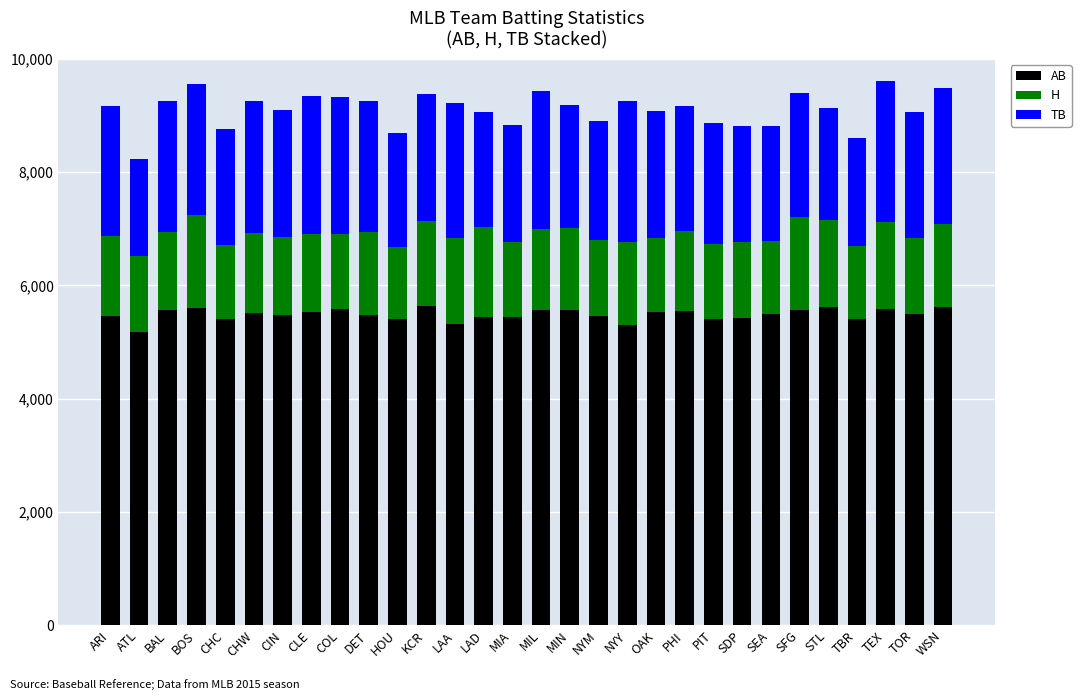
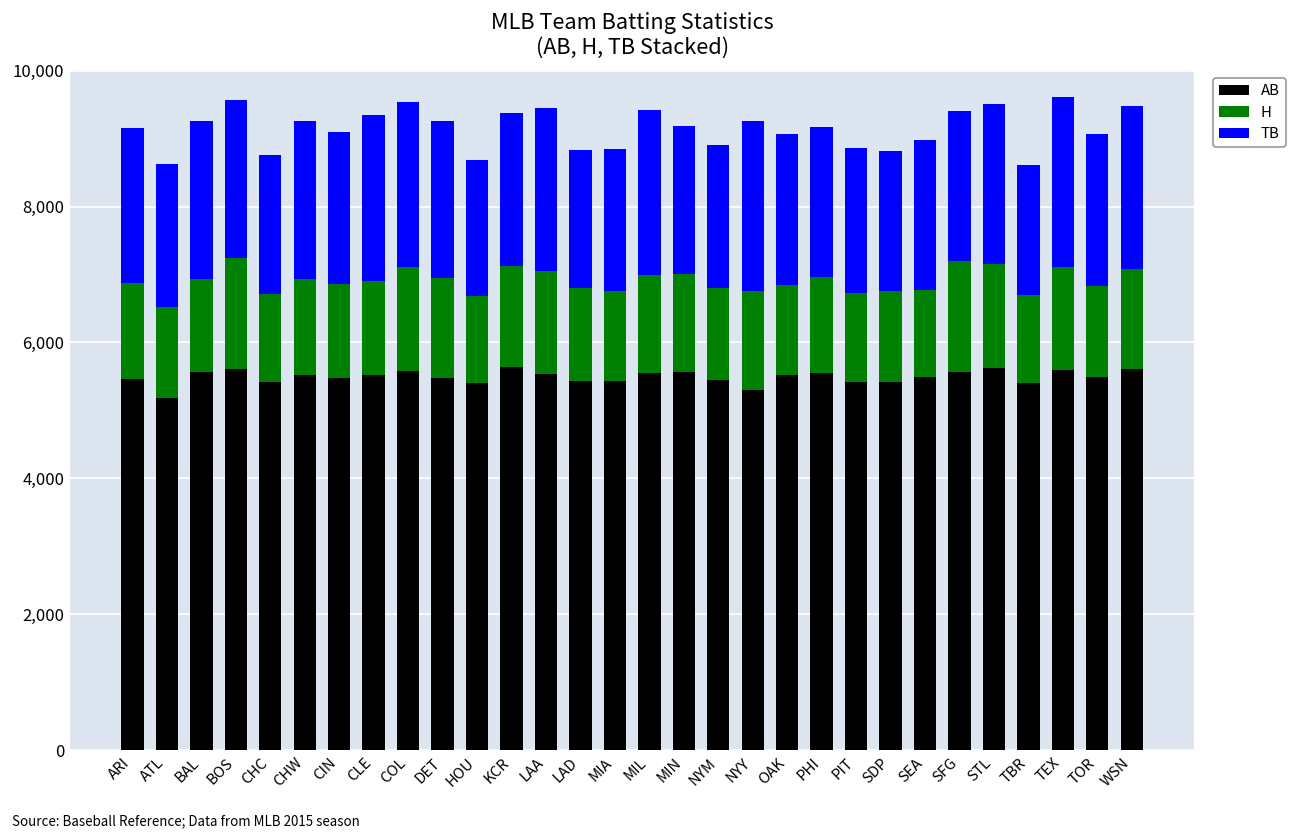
TB, ATL: 1,700 -> 2,100
H, COL: 1,300 -> 1,500
AB, LAA: 5,300 -> 5,500
H, LAD: 1,600 -> 1,400
TB, SEA: 2,000 -> 2,200
TB, STL: 2,000 -> 2,400
